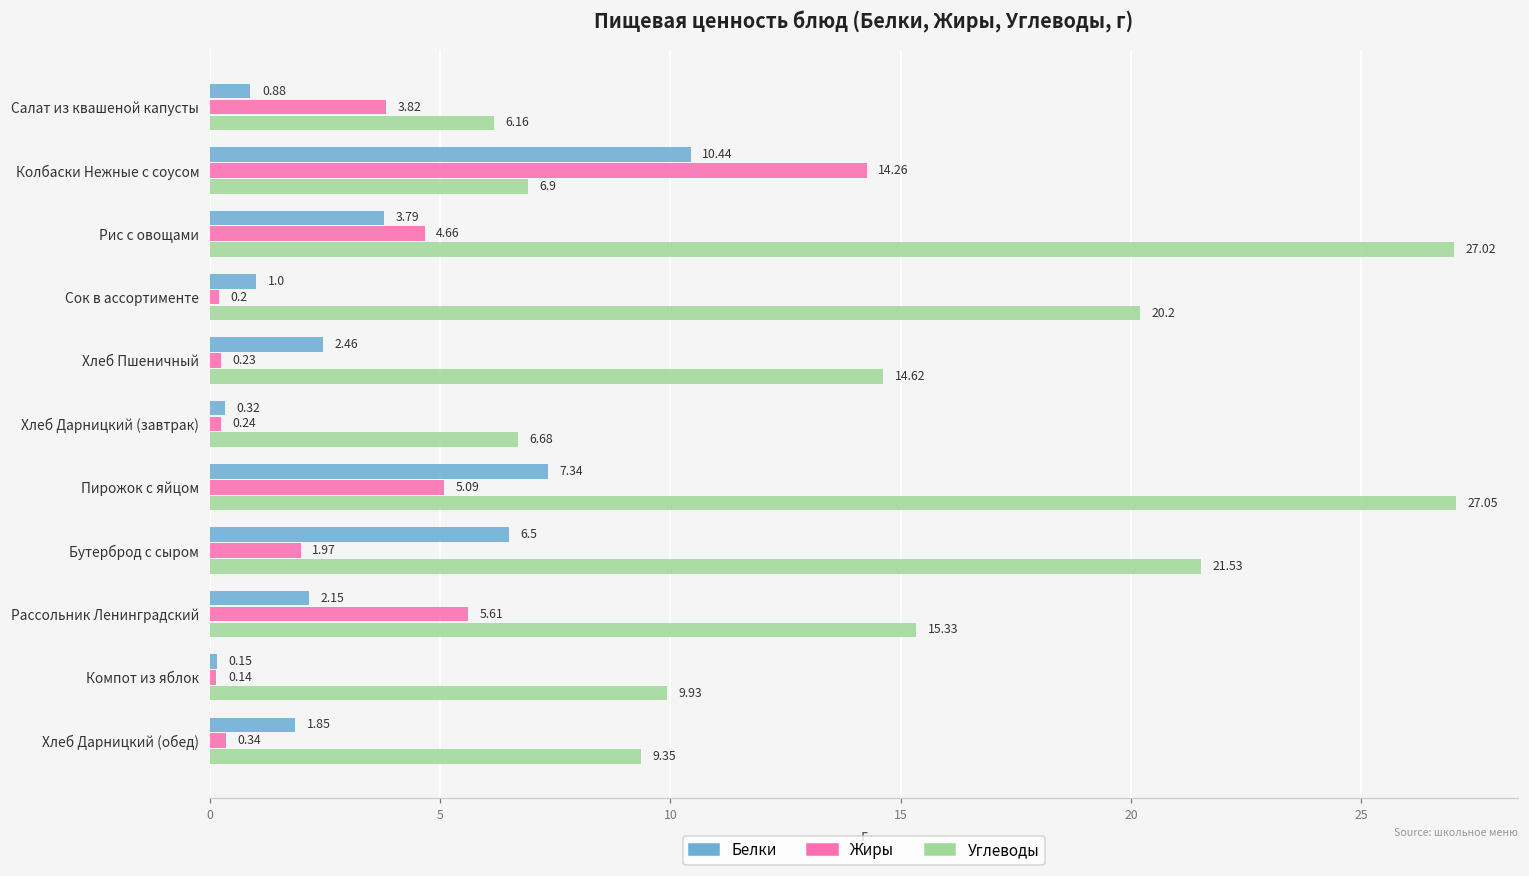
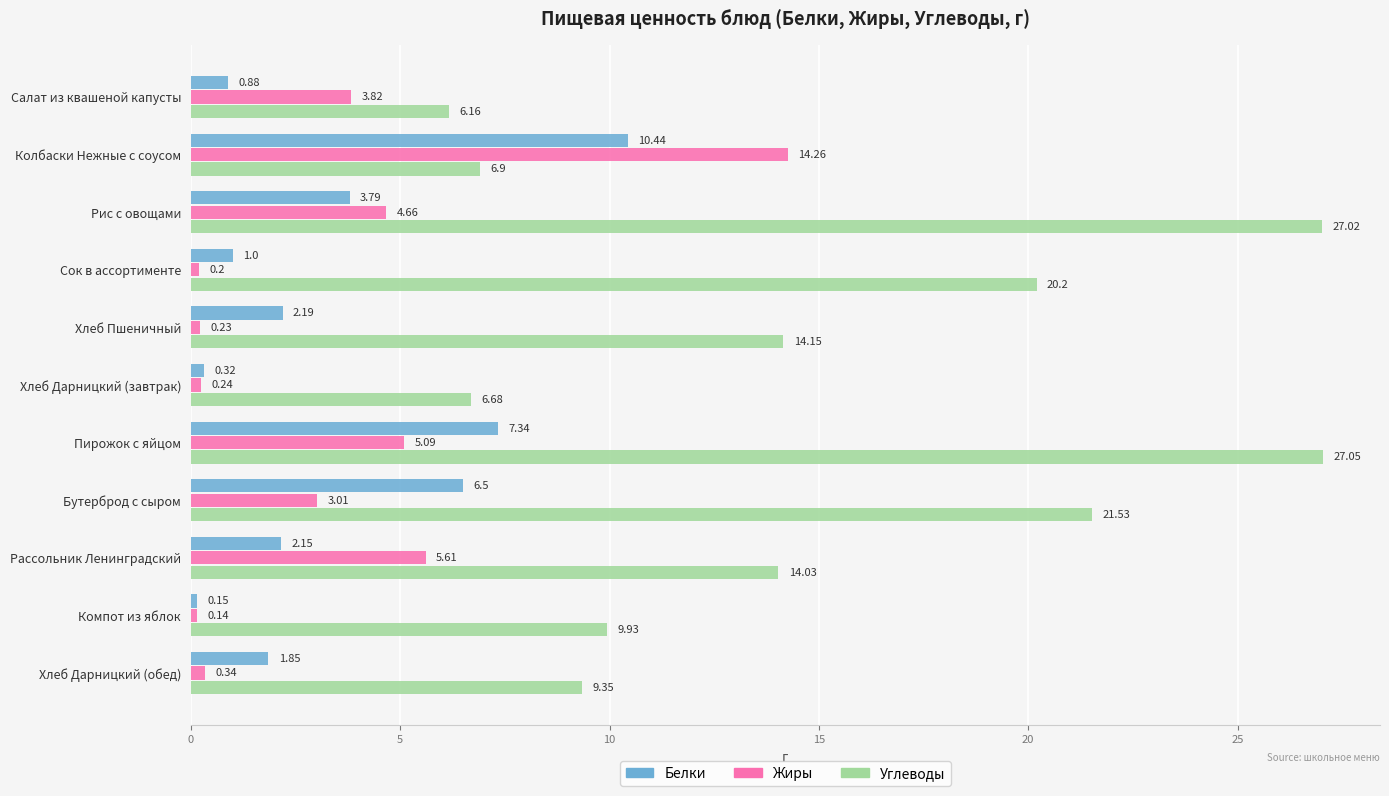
Белки, Хлеб Пшеничный: 2.46 -> 2.19
Углеводы, Хлеб Пшеничный: 14.62 -> 14.15
Жиры, Бутерброд с сыром: 1.97 -> 3.01
Углеводы, Рассольник Ленинградский: 15.33 -> 14.03
